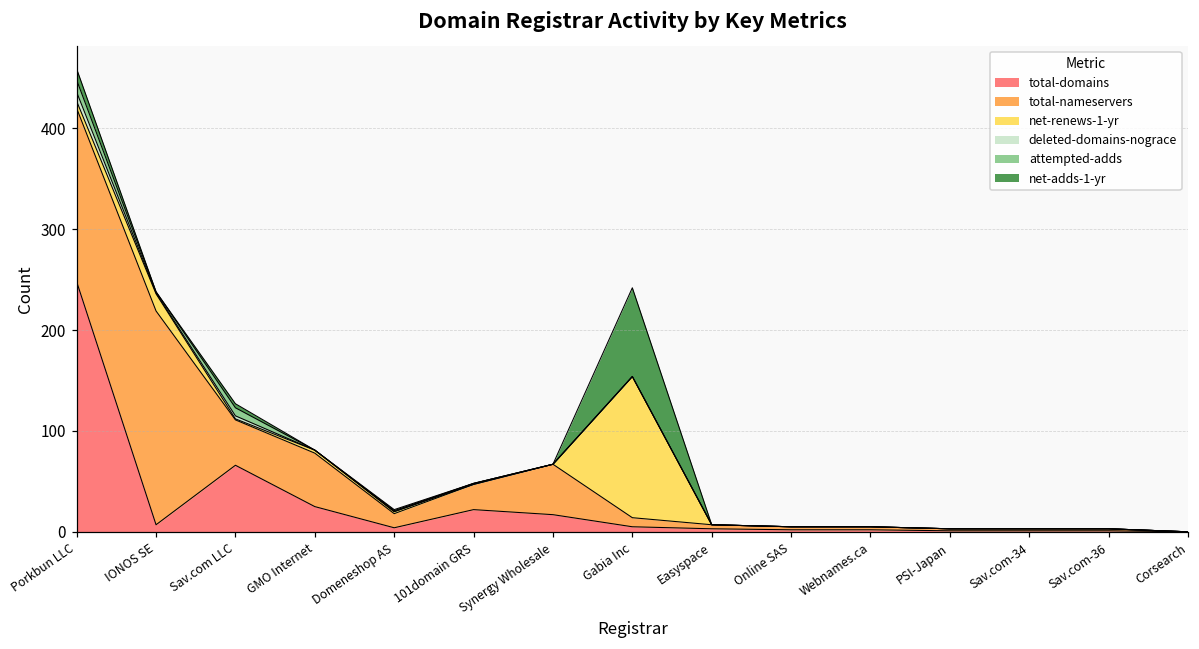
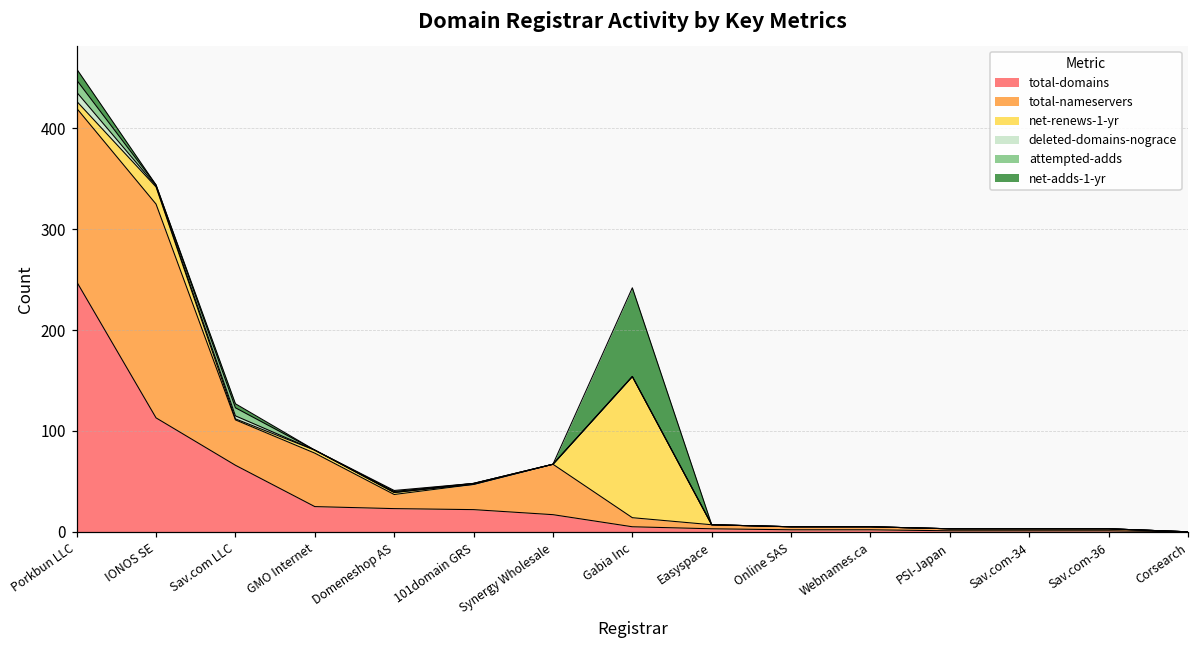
total-domains, IONOS SE: 10 -> 110
total-domains, Domeneshop AS: 0 -> 20
